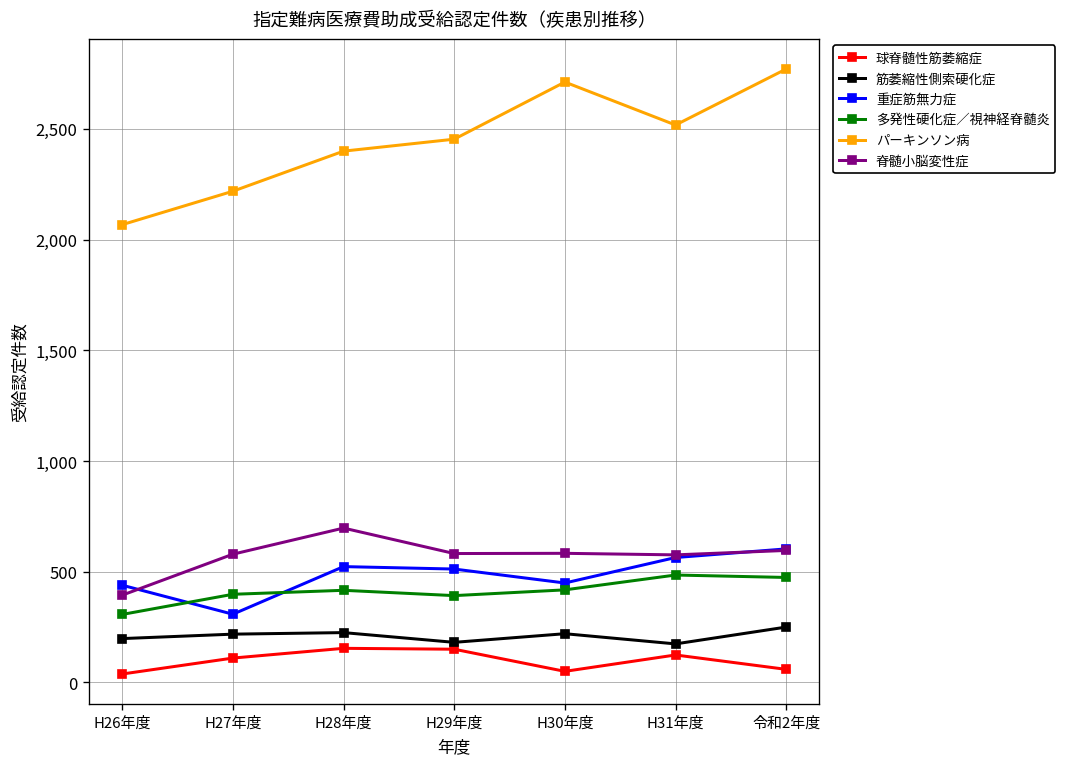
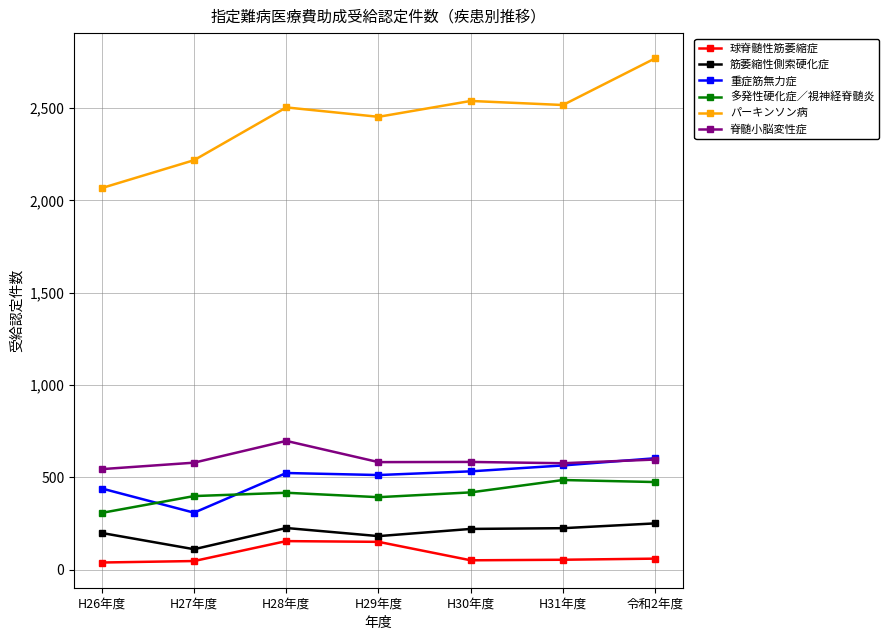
脊髄小脳変性症, H26年度: 390 -> 540
球脊髄性筋萎縮症, H27年度: 110 -> 50
筋萎縮性側索硬化症, H27年度: 220 -> 110
パーキンソン病, H28年度: 2,400 -> 2,500
重症筋無力症, H30年度: 450 -> 530
パーキンソン病, H30年度: 2,710 -> 2,540
球脊髄性筋萎縮症, H31年度: 120 -> 50
筋萎縮性側索硬化症, H31年度: 170 -> 220
